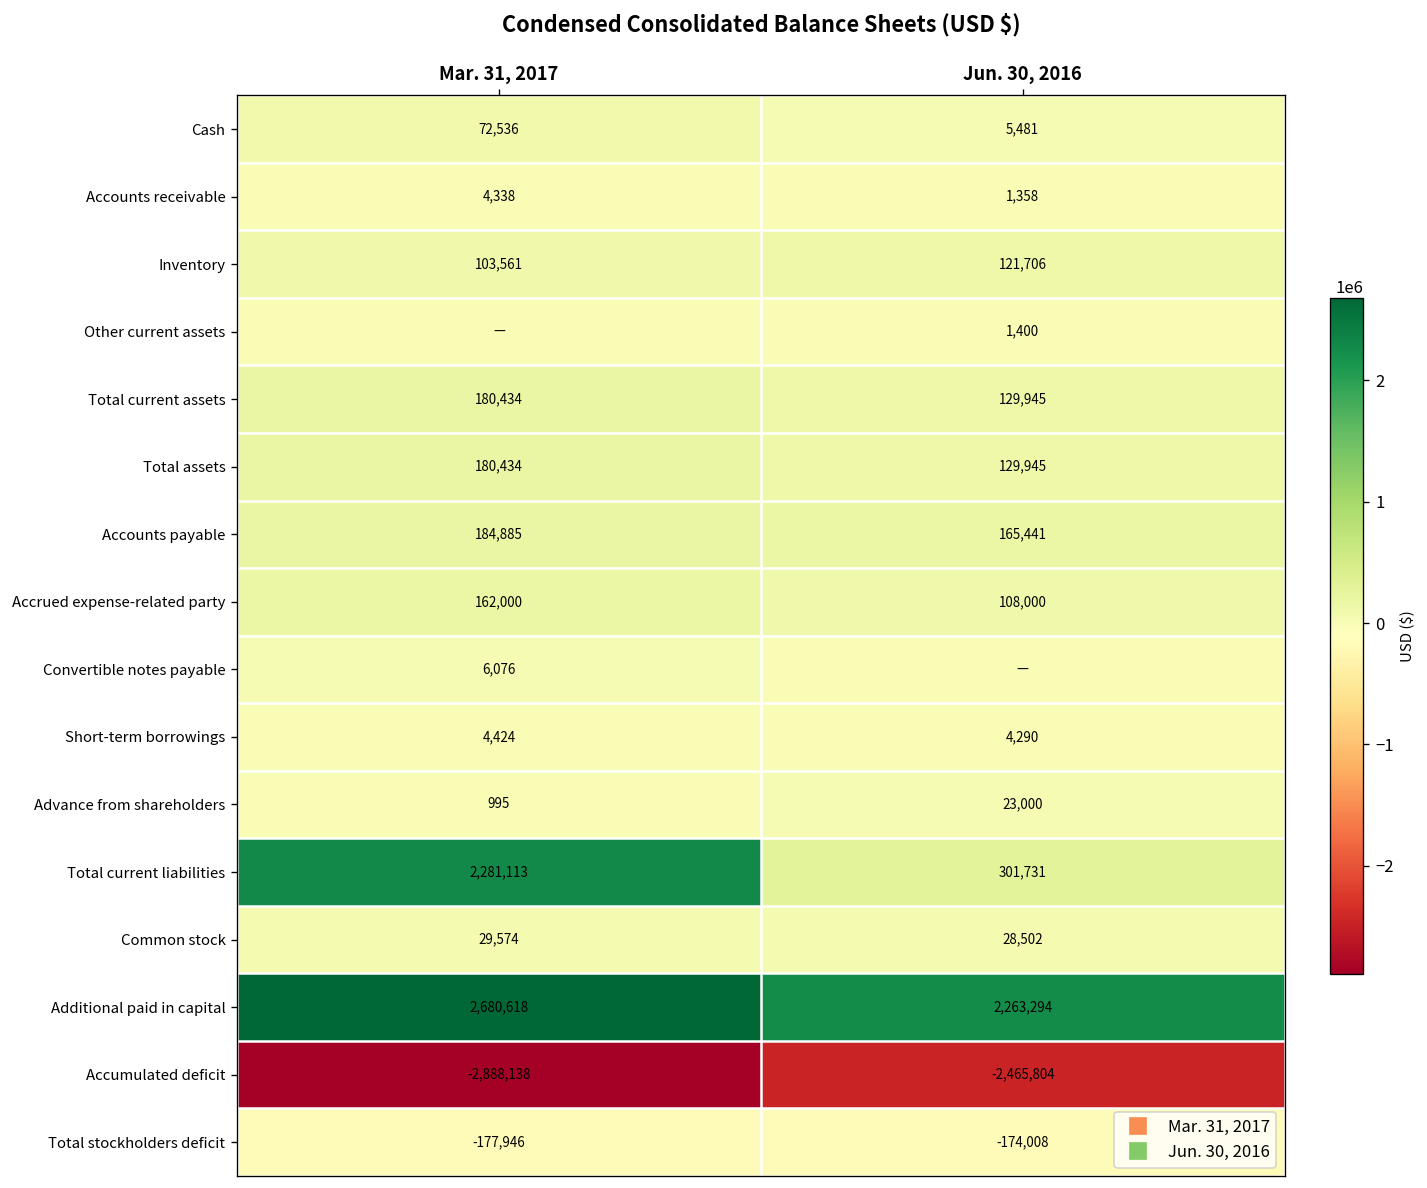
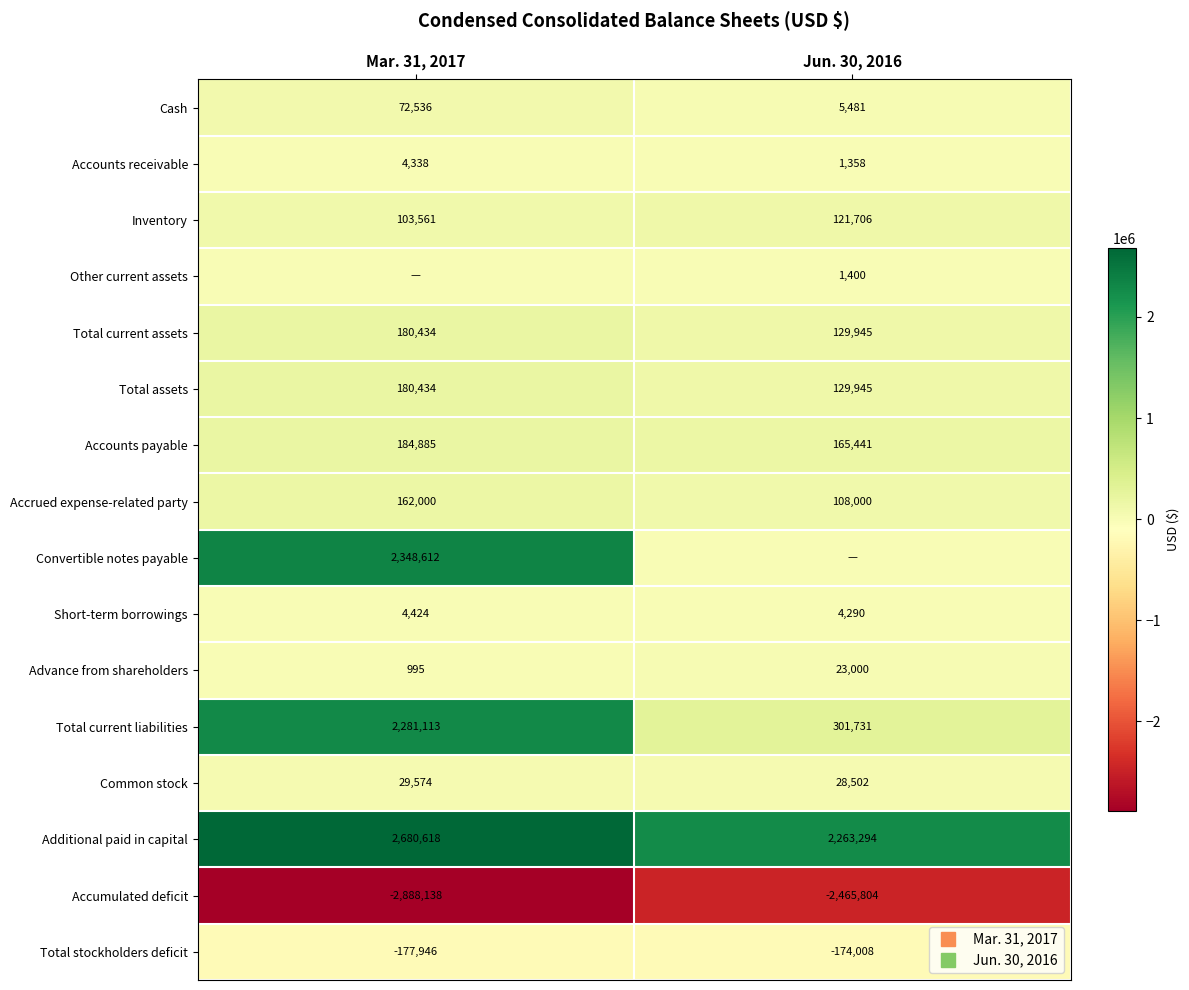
Convertible notes payable, Mar. 31, 2017: 6,076 -> 2,348,612
